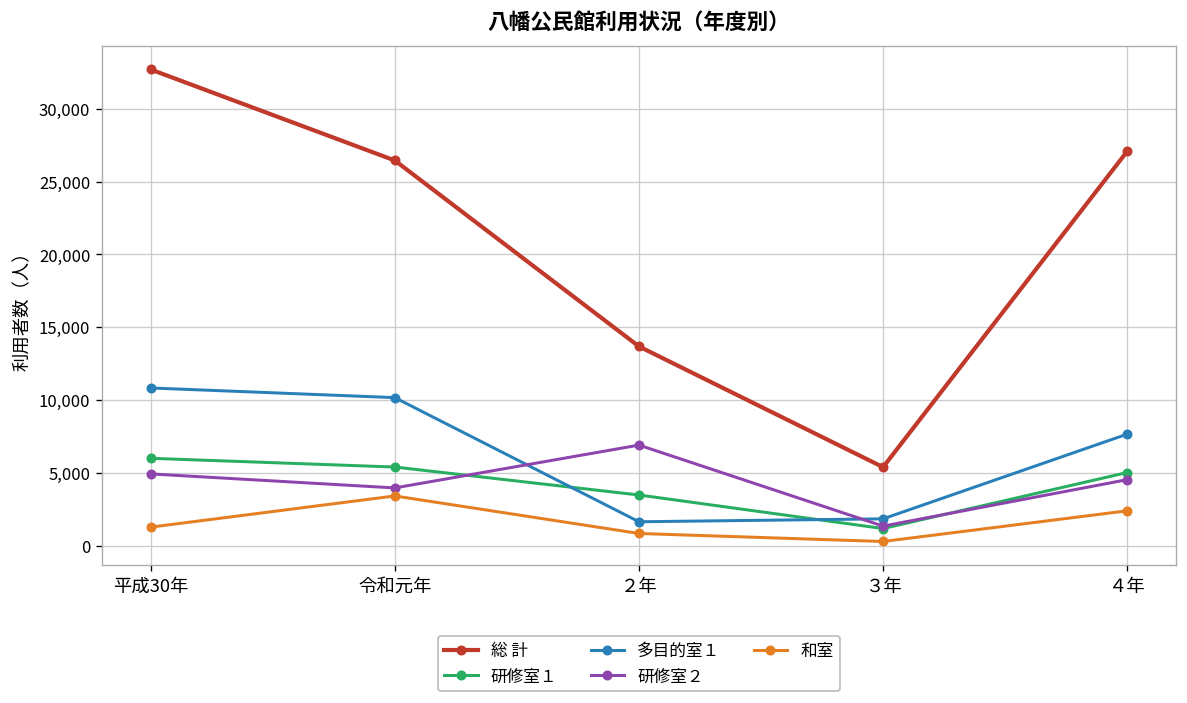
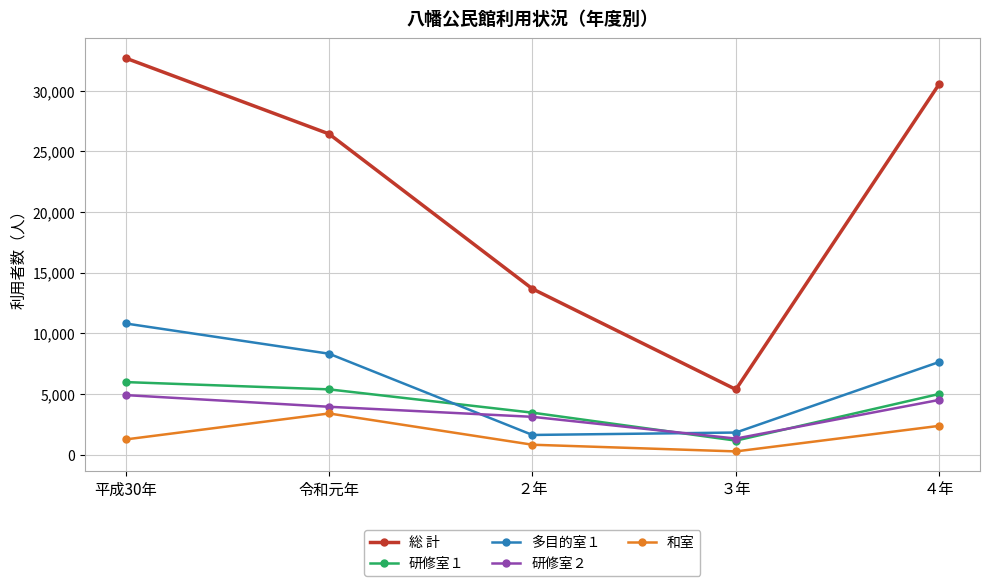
多目的室１, 令和元年: 10,200 -> 8,300
研修室２, ２年: 6,900 -> 3,100
総 計, ４年: 27,100 -> 30,600
